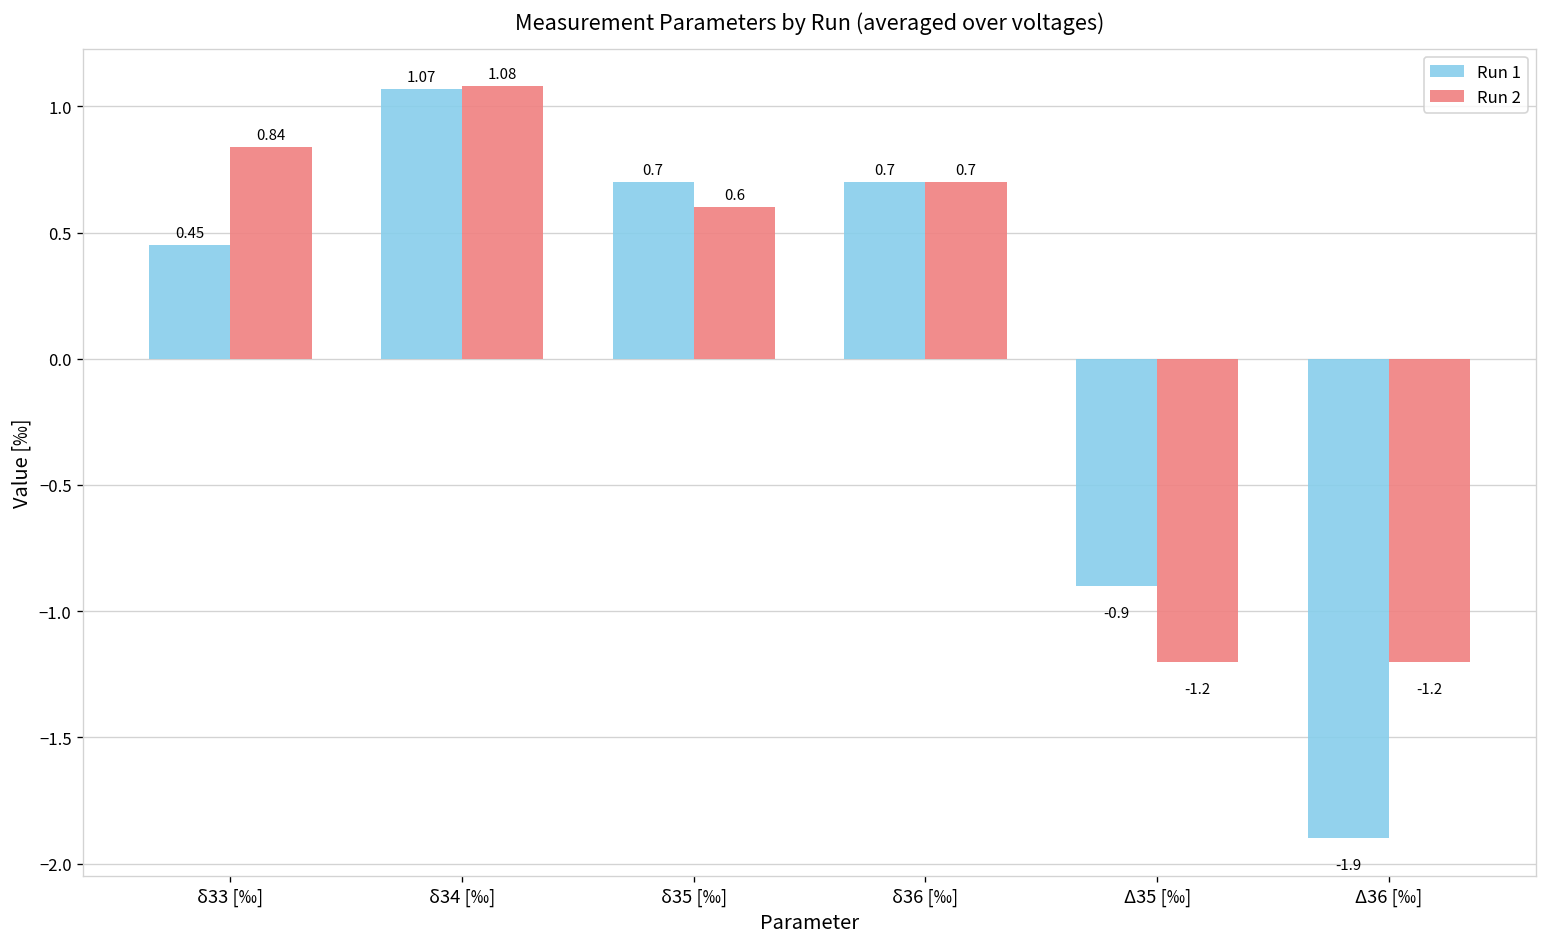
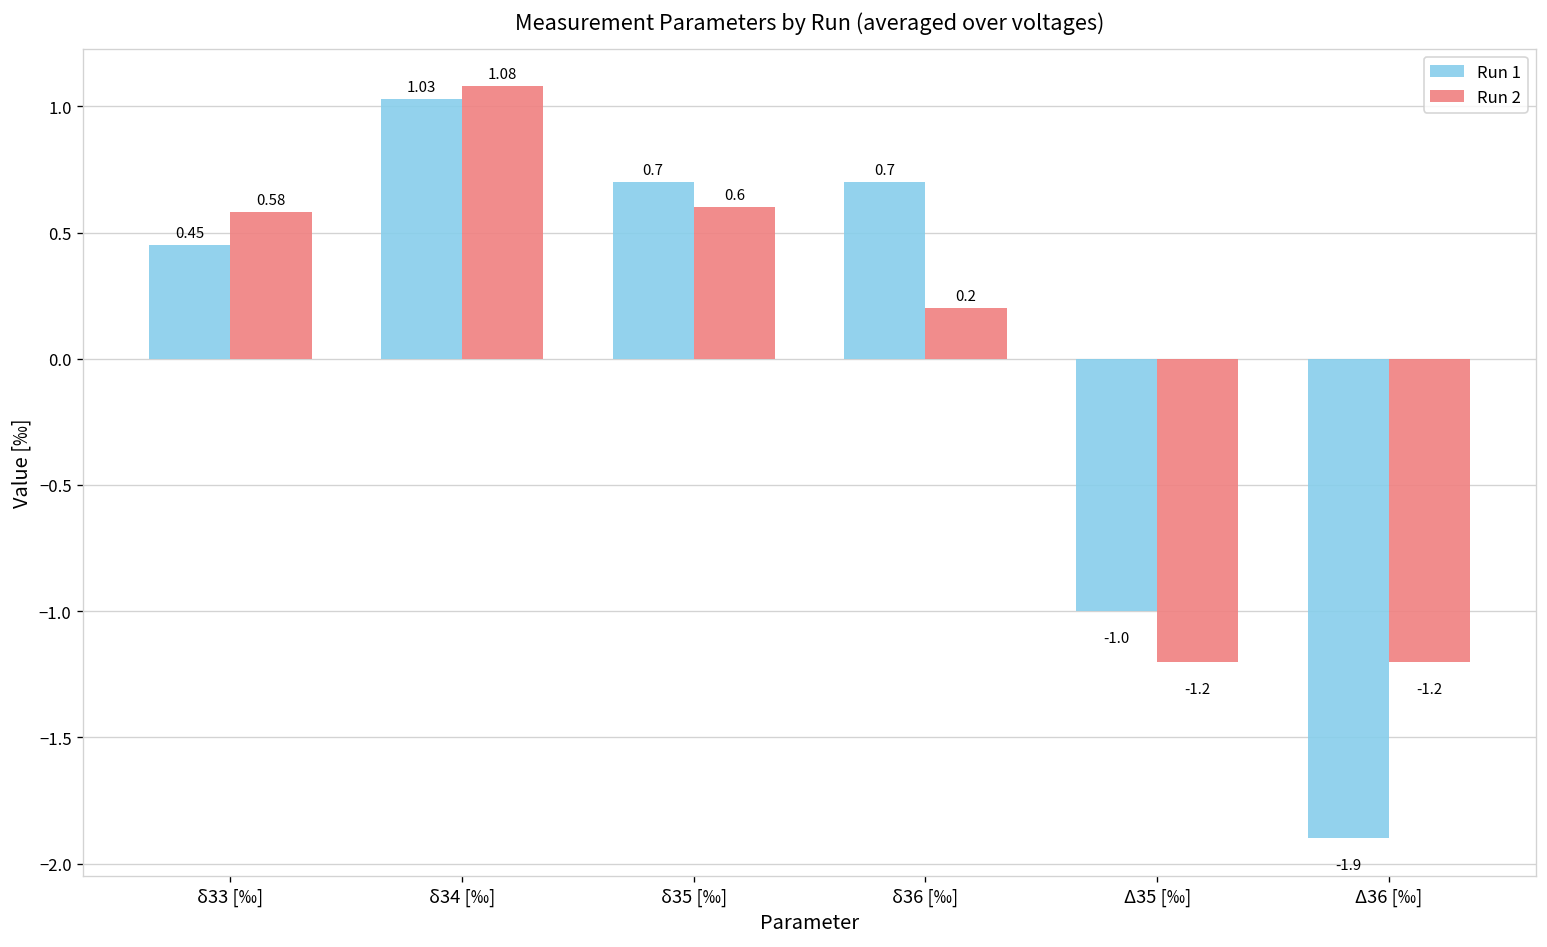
Run 2, δ33 [‰]: 0.84 -> 0.58
Run 1, δ34 [‰]: 1.07 -> 1.03
Run 2, δ36 [‰]: 0.7 -> 0.2
Run 1, Δ35 [‰]: -0.9 -> -1.0
